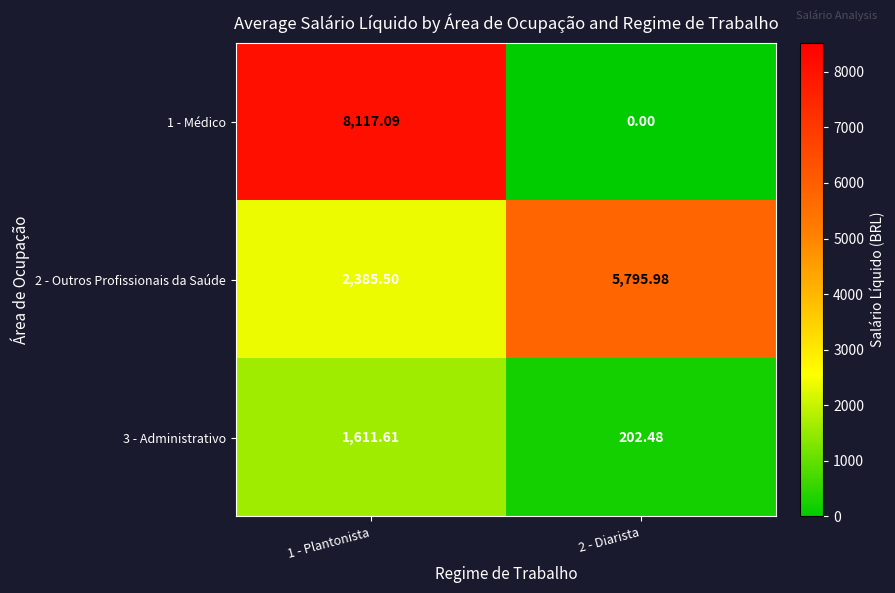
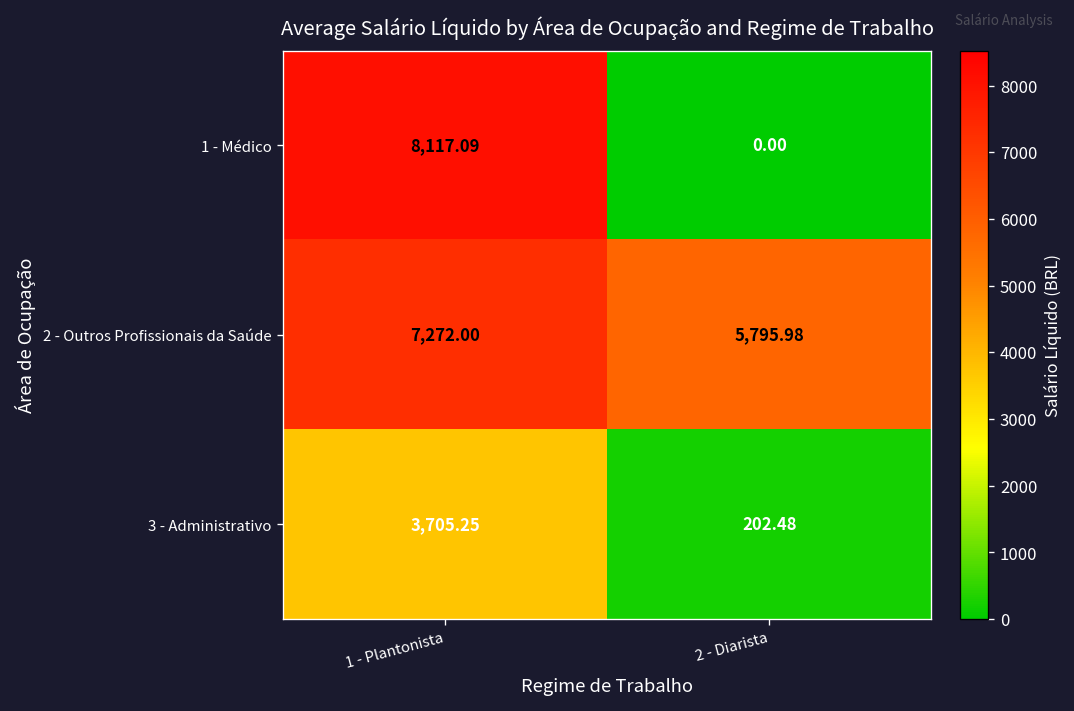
2 - Outros Profissionais da Saúde, 1 - Plantonista: 2,385.50 -> 7,272.00
3 - Administrativo, 1 - Plantonista: 1,611.61 -> 3,705.25
